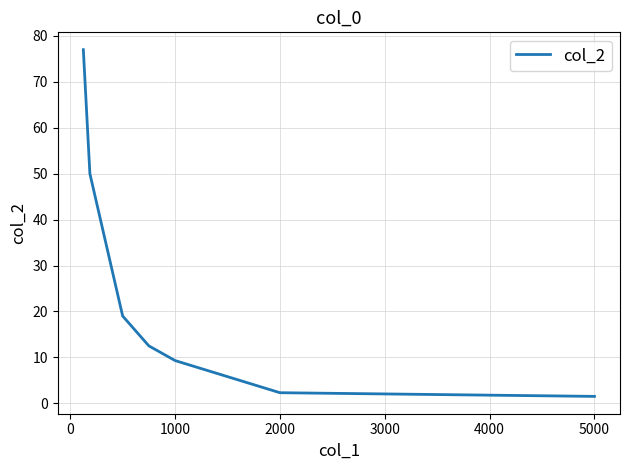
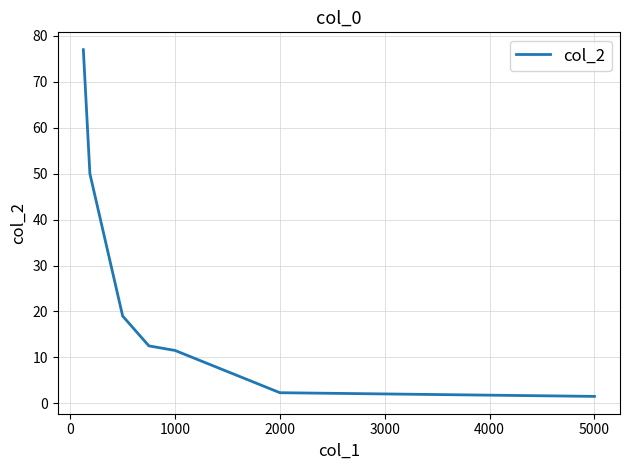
1000: 9 -> 12
